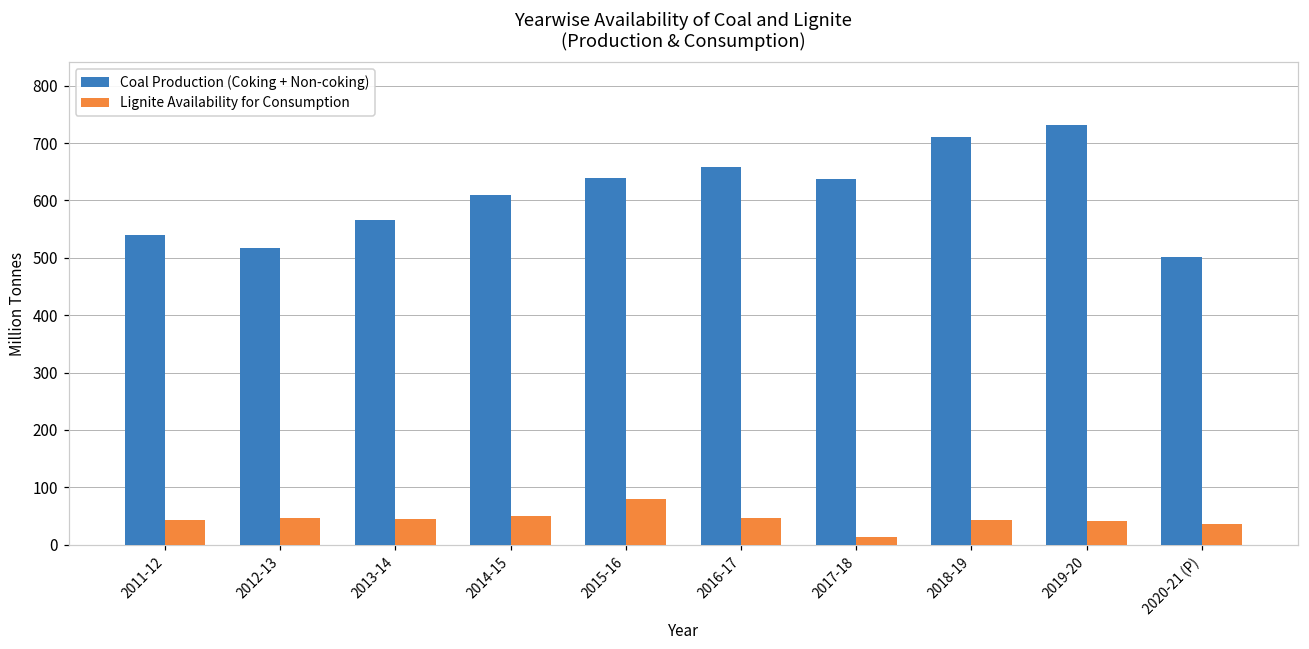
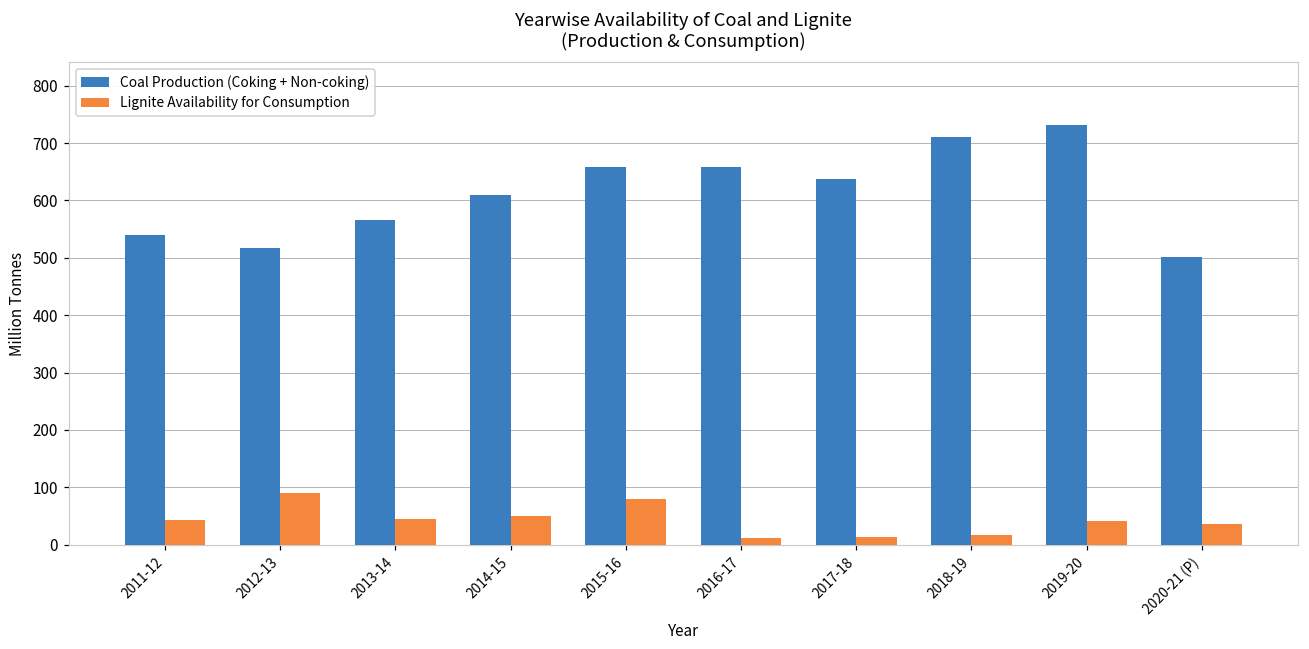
Lignite Availability for Consumption, 2012-13: 50 -> 90
Coal Production (Coking + Non-coking), 2015-16: 640 -> 660
Lignite Availability for Consumption, 2016-17: 50 -> 10
Lignite Availability for Consumption, 2018-19: 40 -> 20
